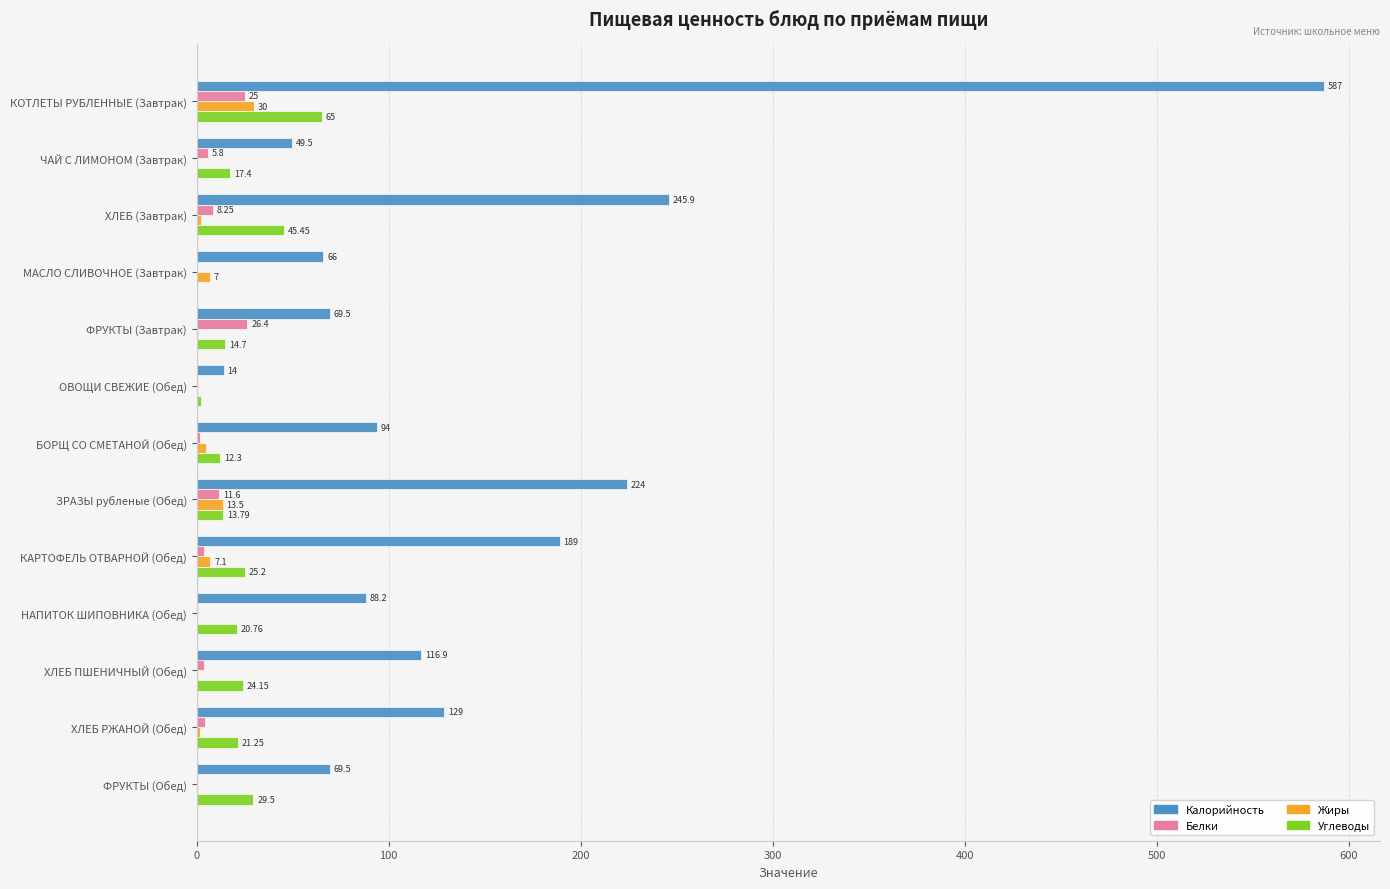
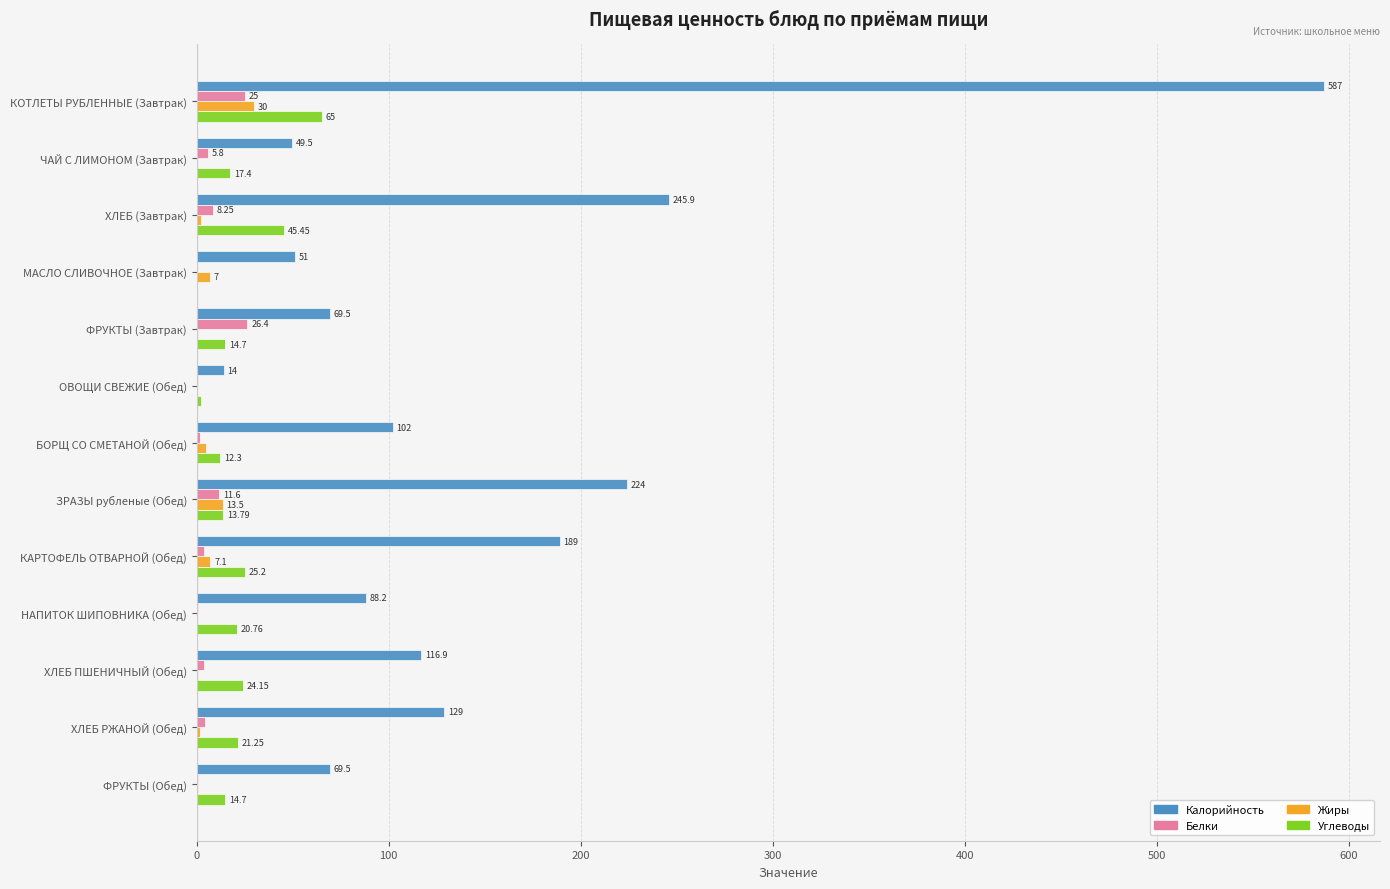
Калорийность, МАСЛО СЛИВОЧНОЕ (Завтрак): 66 -> 51
Калорийность, БОРЩ СО СМЕТАНОЙ (Обед): 94 -> 102
Углеводы, ФРУКТЫ (Обед): 29.5 -> 14.7
